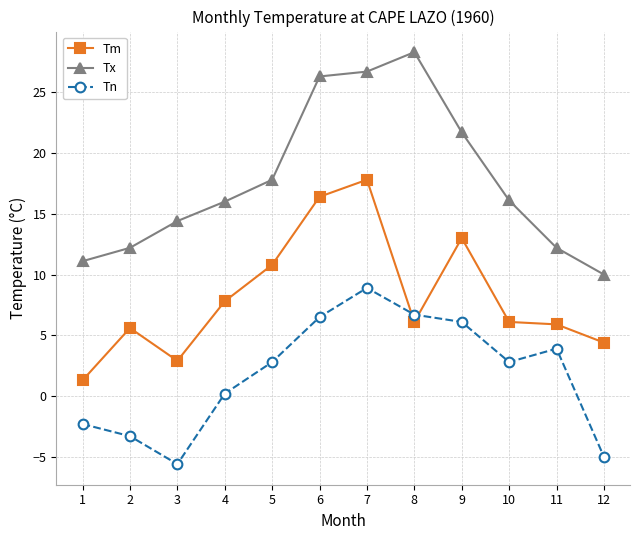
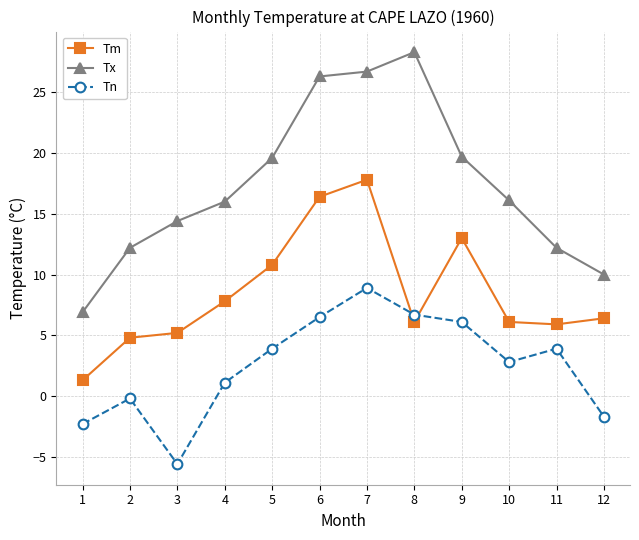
Tx, 1: 11.1 -> 6.9
Tm, 2: 5.6 -> 4.8
Tn, 2: -3.3 -> -0.2
Tm, 3: 2.9 -> 5.2
Tn, 4: 0.2 -> 1.1
Tx, 5: 17.8 -> 19.6
Tn, 5: 2.8 -> 3.9
Tx, 9: 21.7 -> 19.7
Tm, 12: 4.4 -> 6.4
Tn, 12: -5.0 -> -1.7
